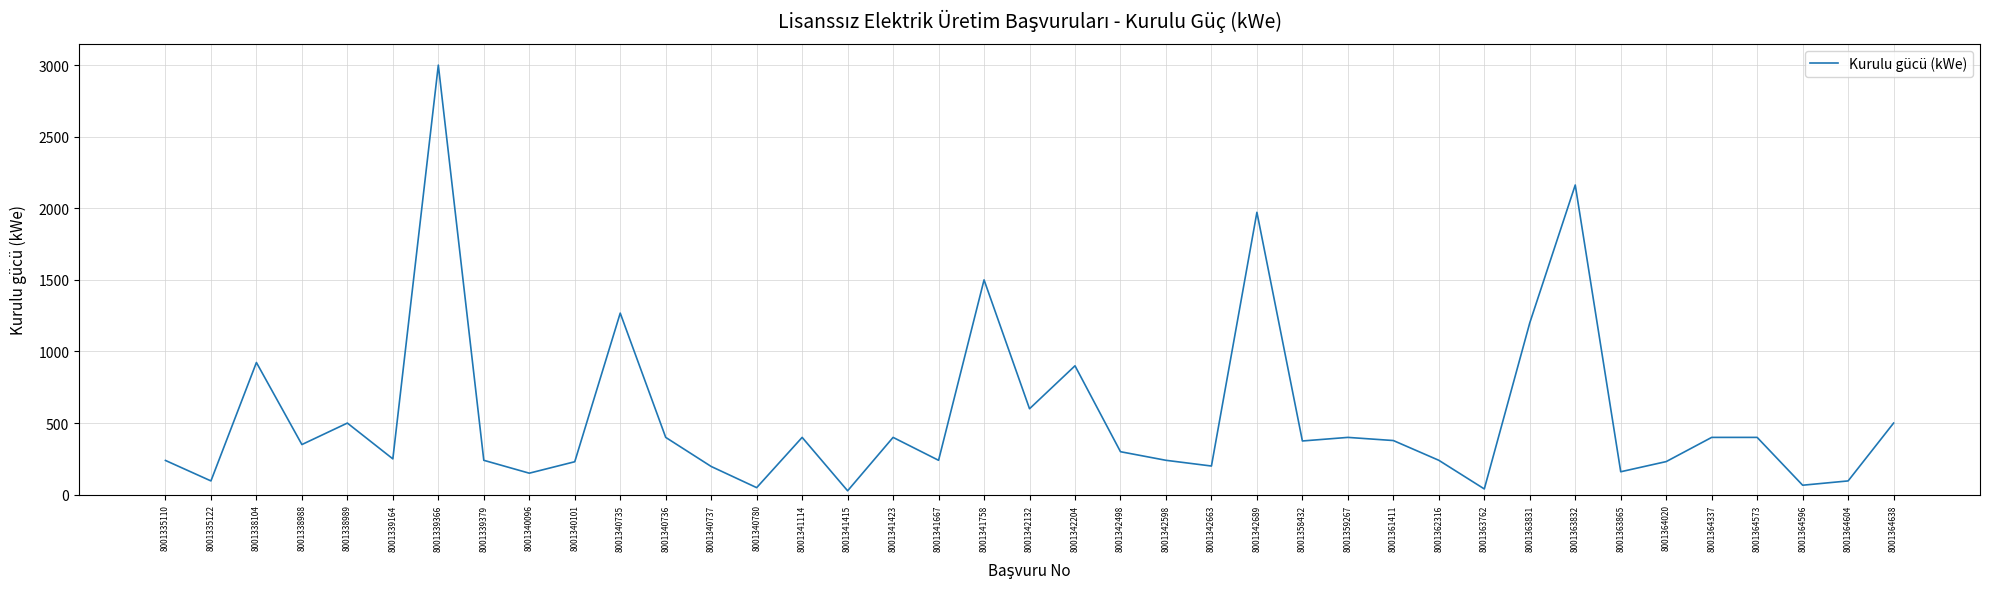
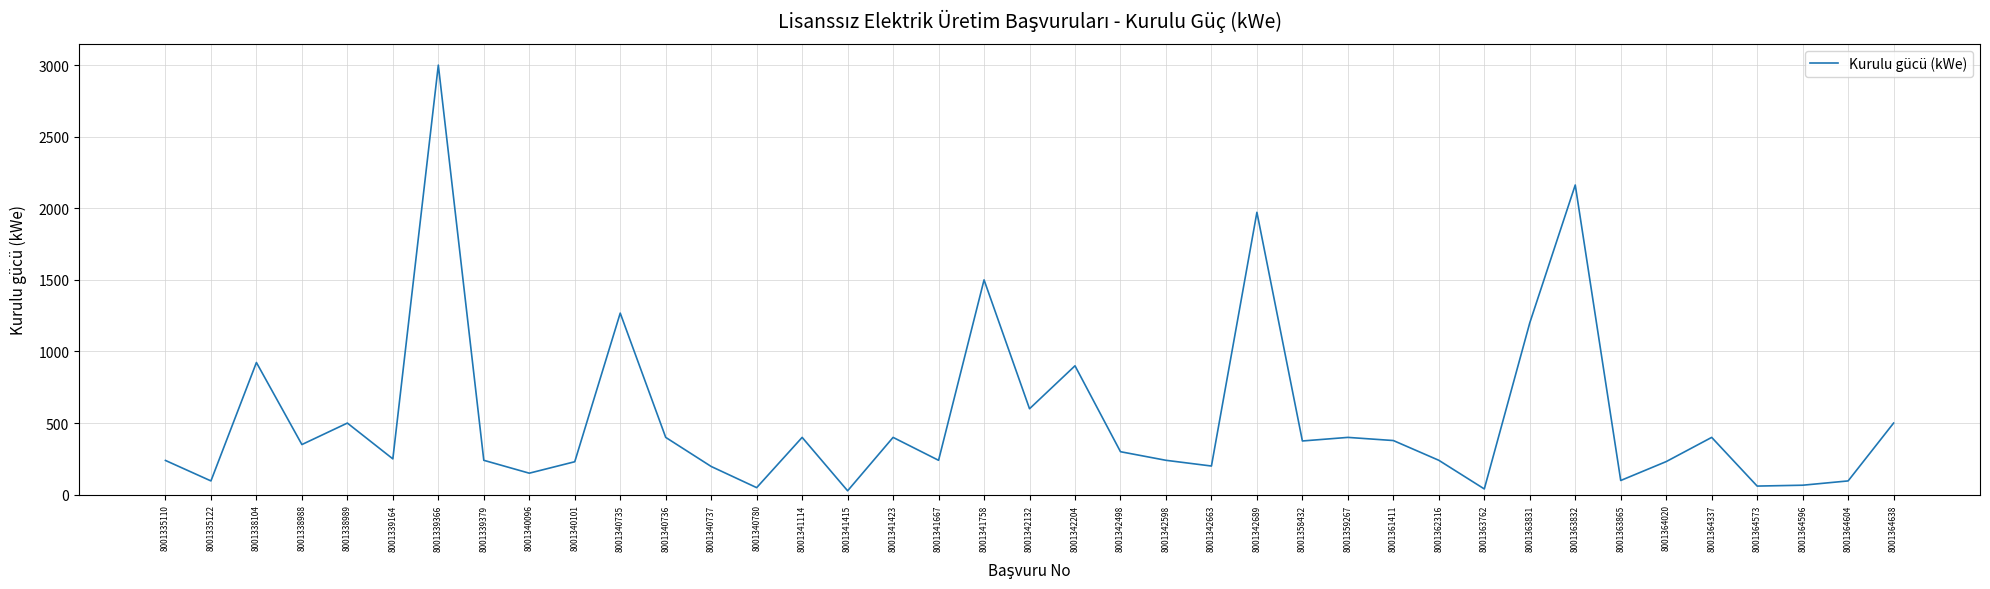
8001363865: 160 -> 100
8001364573: 400 -> 60
